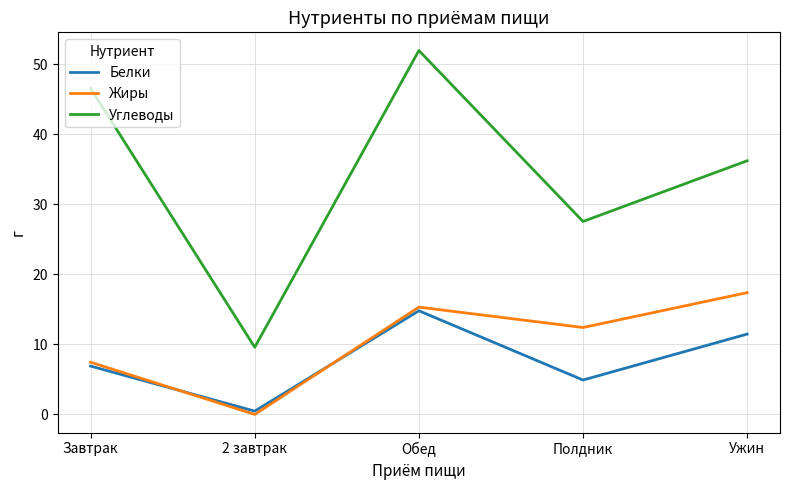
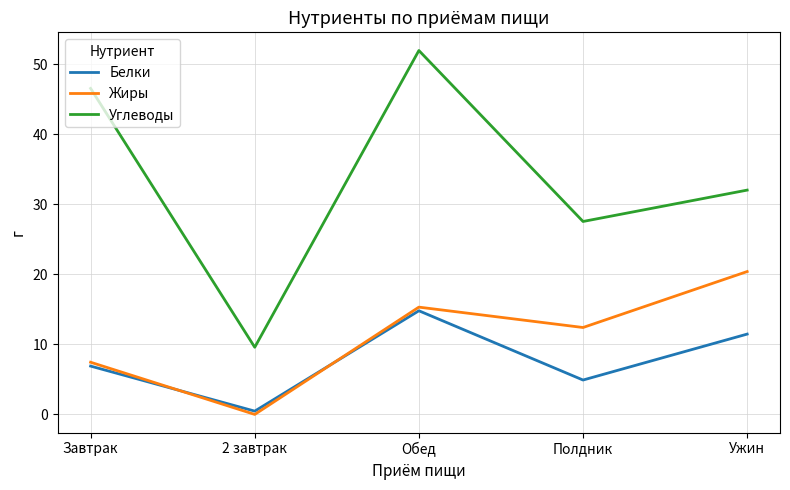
Жиры, Ужин: 17 -> 20
Углеводы, Ужин: 36 -> 32
